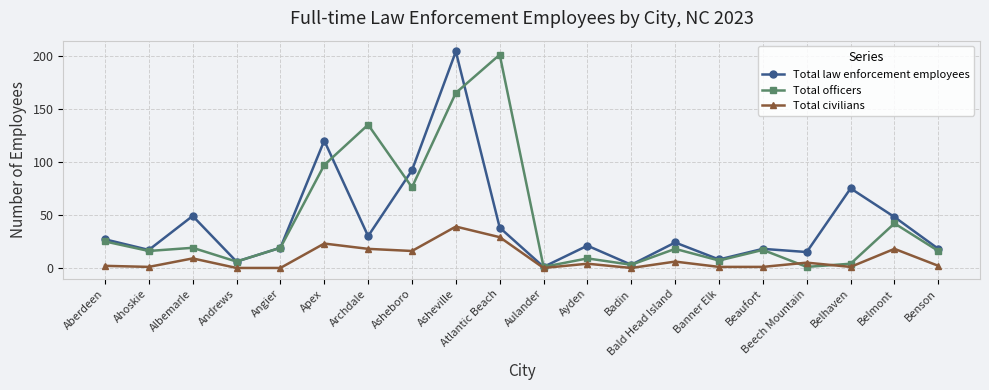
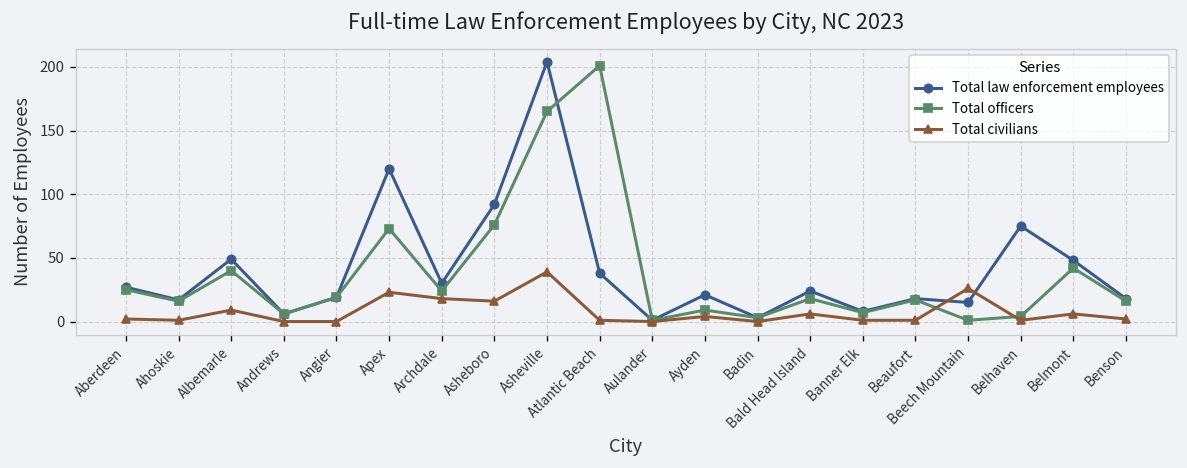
Total officers, Albemarle: 19 -> 40
Total officers, Apex: 97 -> 73
Total officers, Archdale: 135 -> 24
Total civilians, Atlantic Beach: 29 -> 1
Total civilians, Beech Mountain: 5 -> 26
Total civilians, Belmont: 18 -> 6
